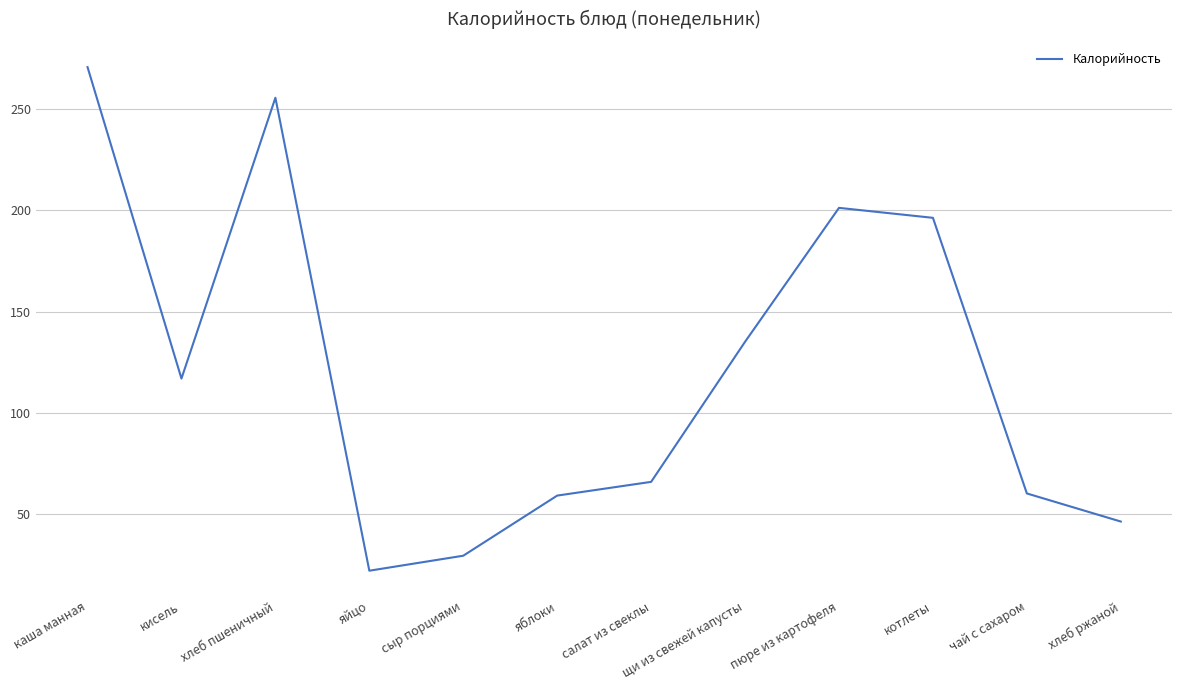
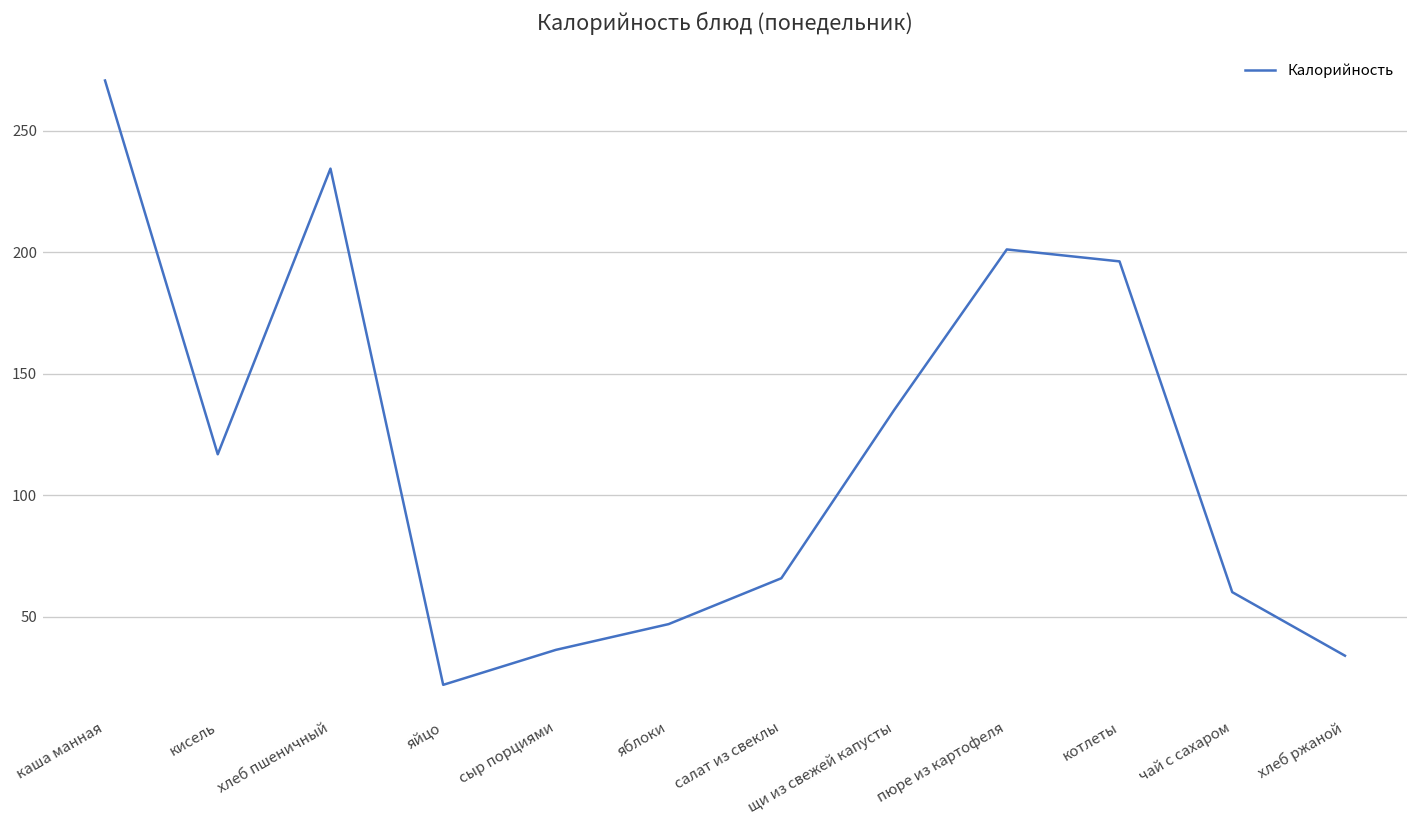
хлеб пшеничный: 256 -> 234
сыр порциями: 29 -> 36
яблоки: 59 -> 47
хлеб ржаной: 46 -> 34
